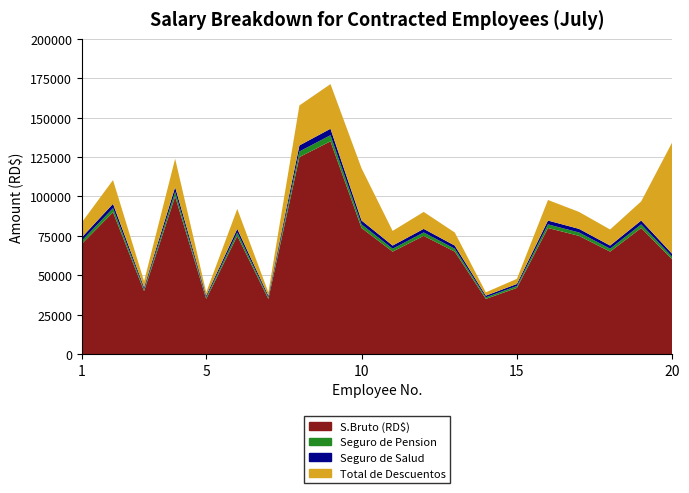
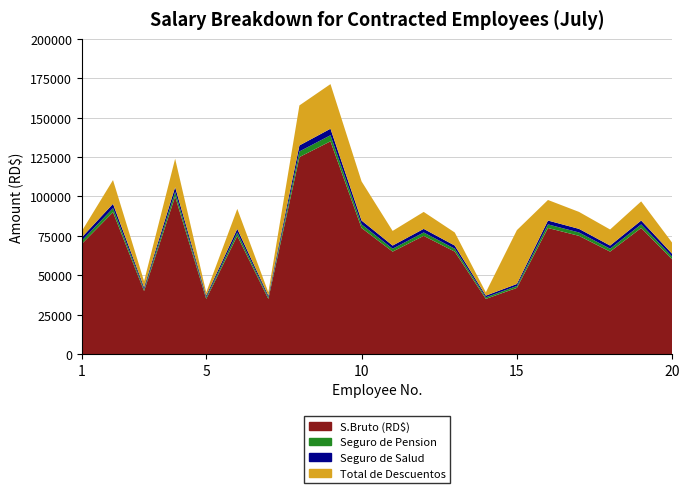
Total de Descuentos, 1: 10000 -> 4000
Total de Descuentos, 10: 33000 -> 25000
Total de Descuentos, 15: 3000 -> 34000
Total de Descuentos, 20: 71000 -> 7000
